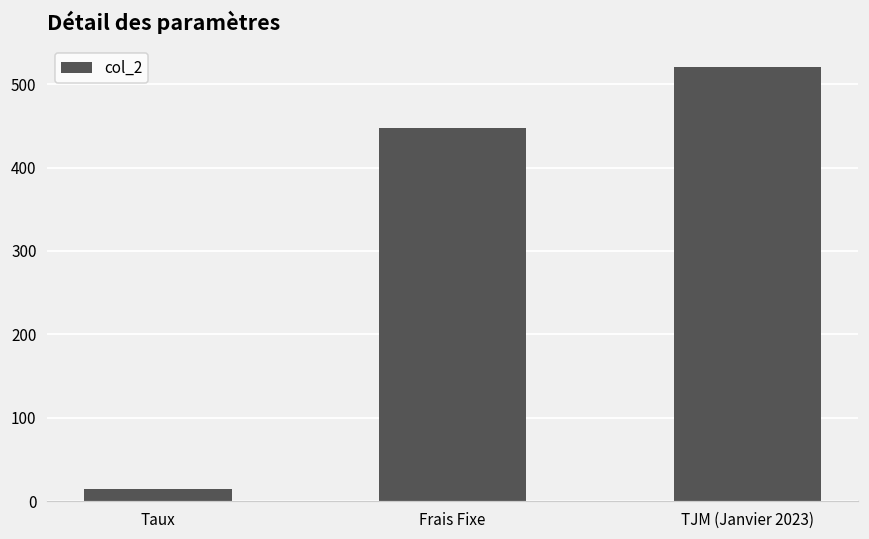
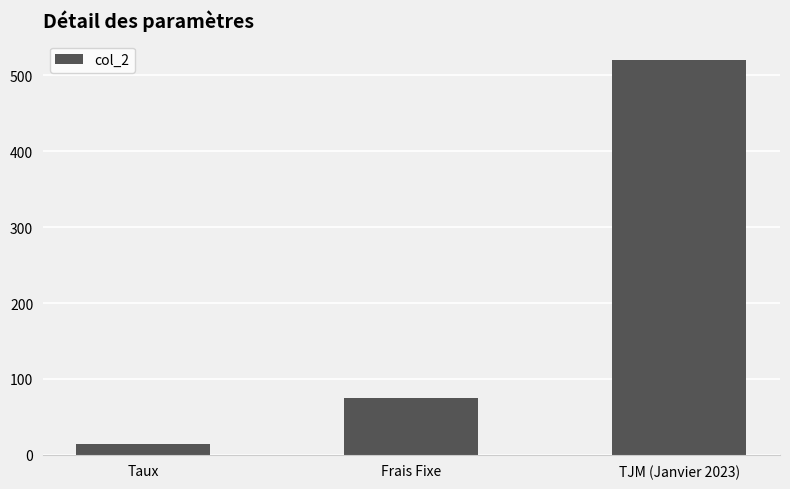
Frais Fixe: 450 -> 80
